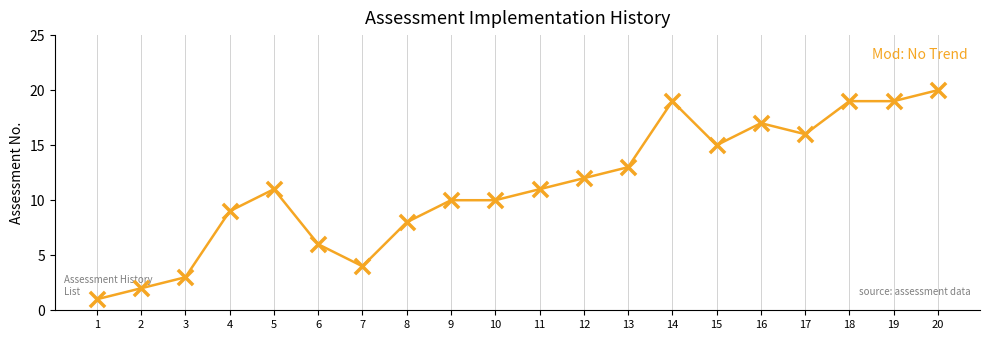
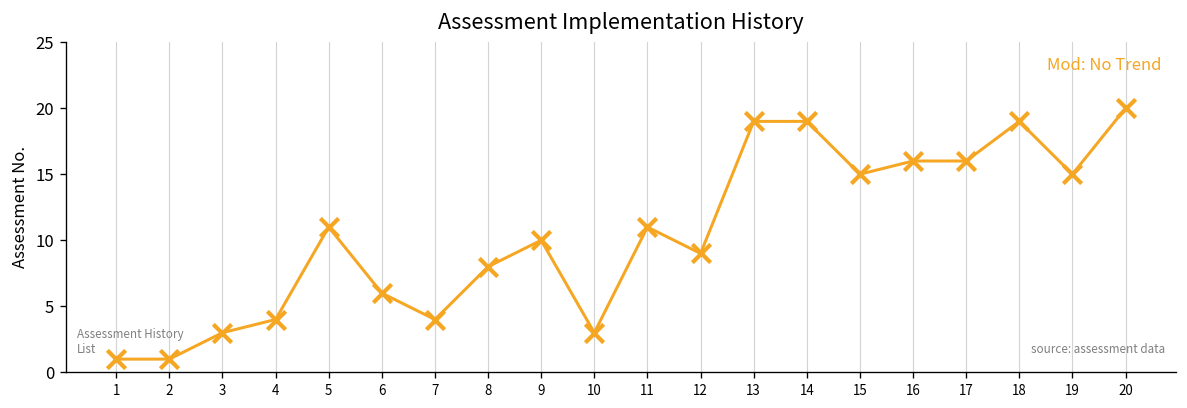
2: 2 -> 1
4: 9 -> 4
10: 10 -> 3
12: 12 -> 9
13: 13 -> 19
16: 17 -> 16
19: 19 -> 15
